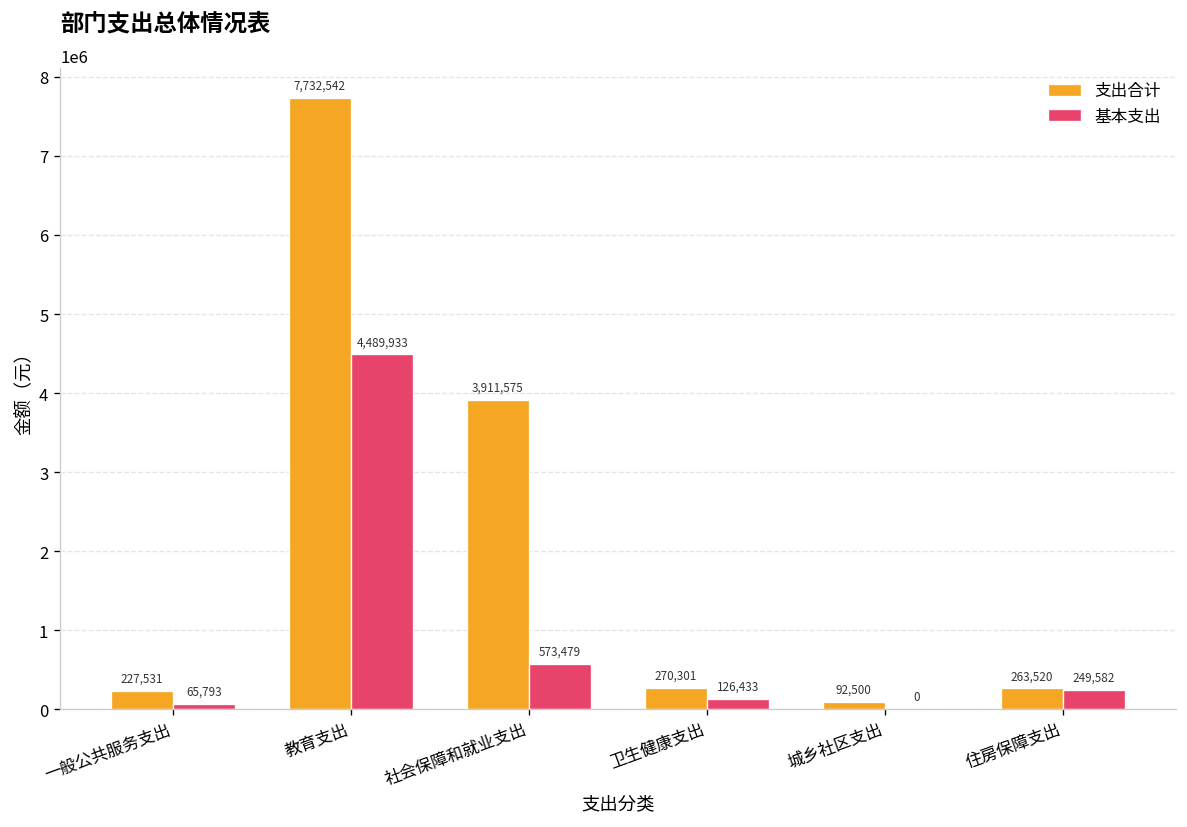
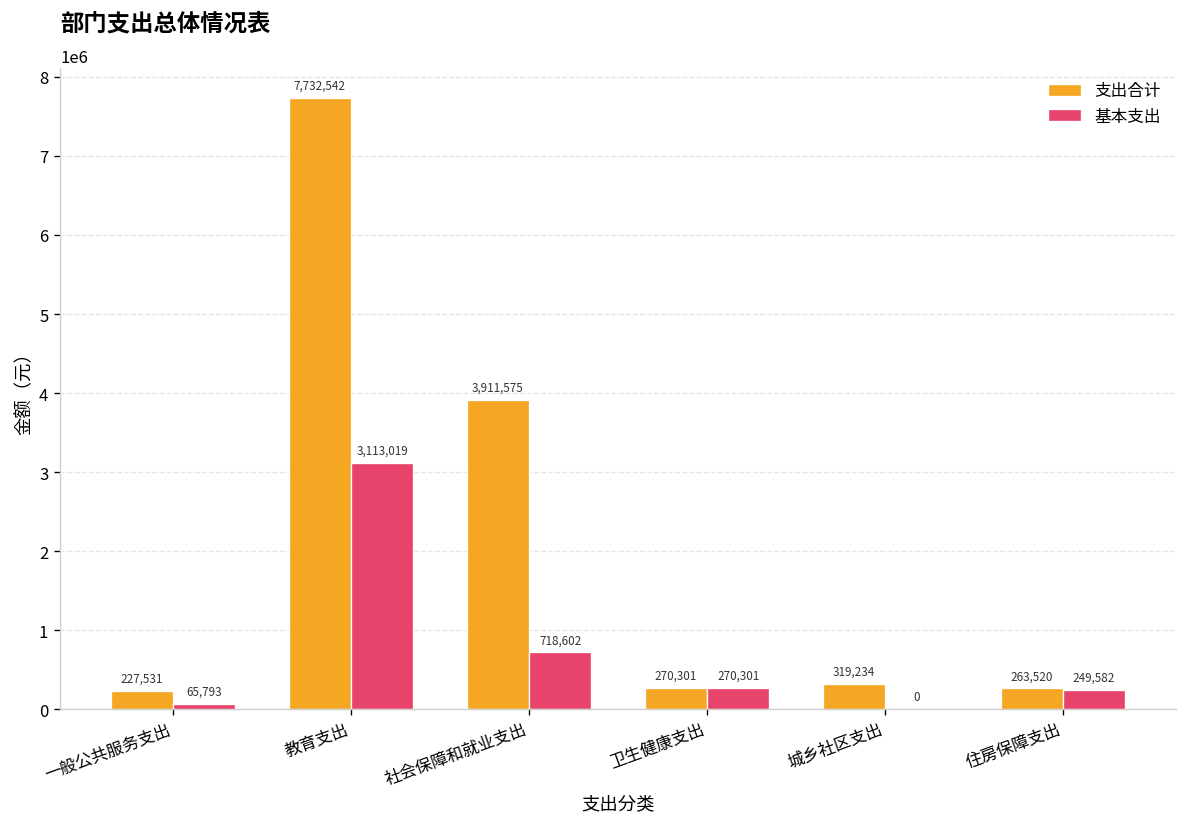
基本支出, 教育支出: 4,489,933 -> 3,113,019
基本支出, 社会保障和就业支出: 573,479 -> 718,602
基本支出, 卫生健康支出: 126,433 -> 270,301
支出合计, 城乡社区支出: 92,500 -> 319,234
